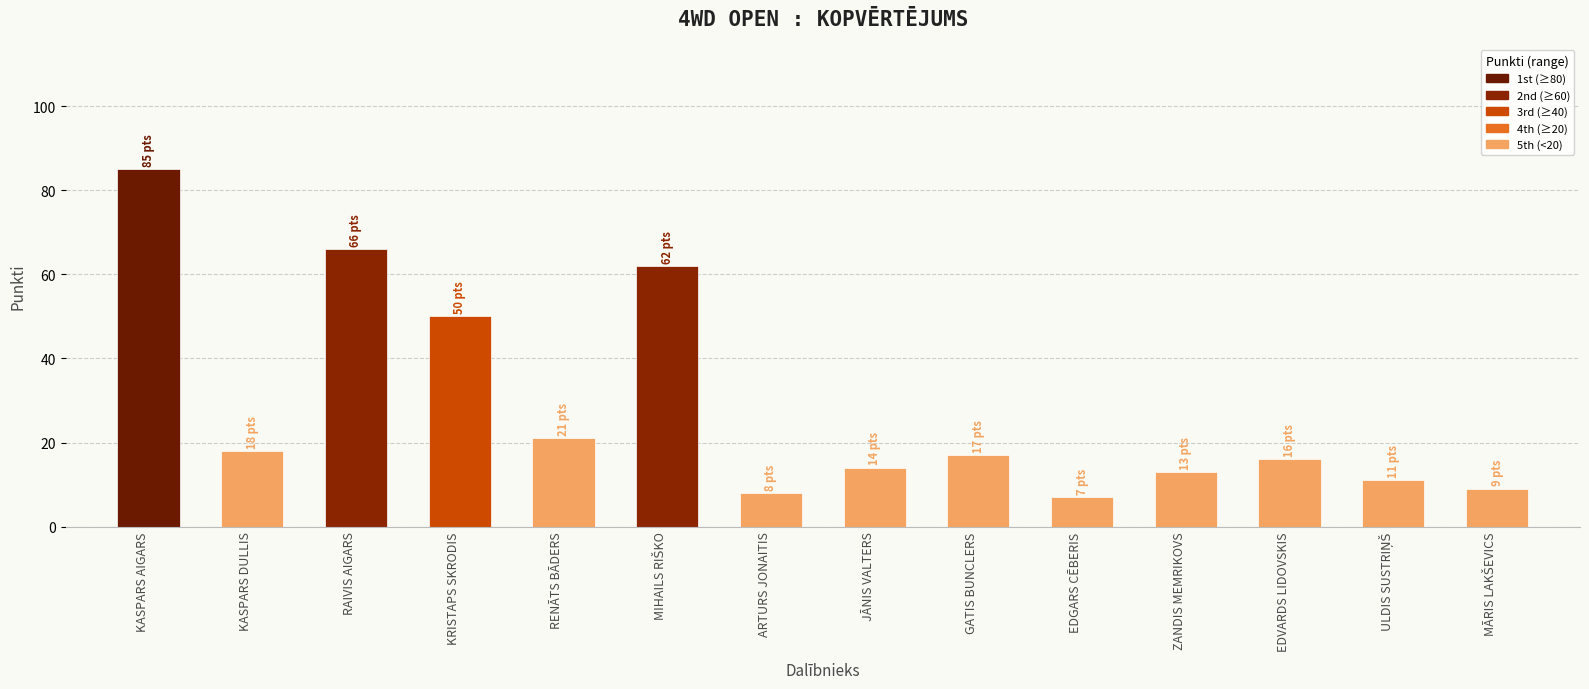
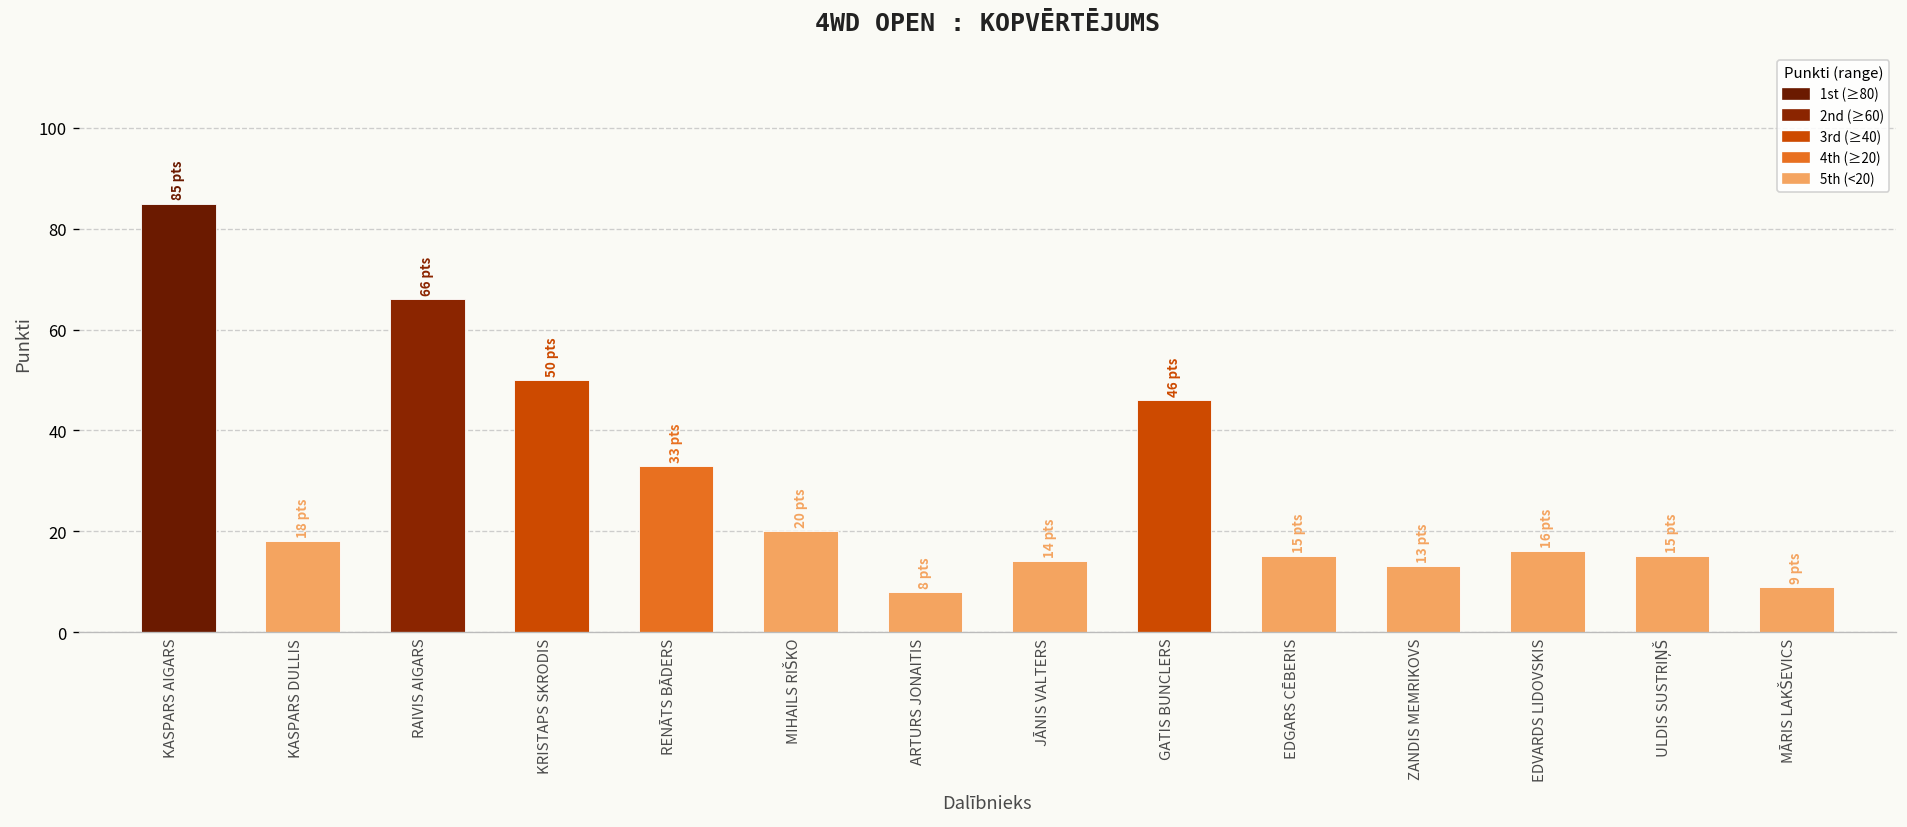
RENĀTS BĀDERS: 21 -> 33
MIHAILS RIŠKO: 62 -> 20
GATIS BUNCLERS: 17 -> 46
EDGARS CĒBERIS: 7 -> 15
ULDIS SUSTRIŅŠ: 11 -> 15
